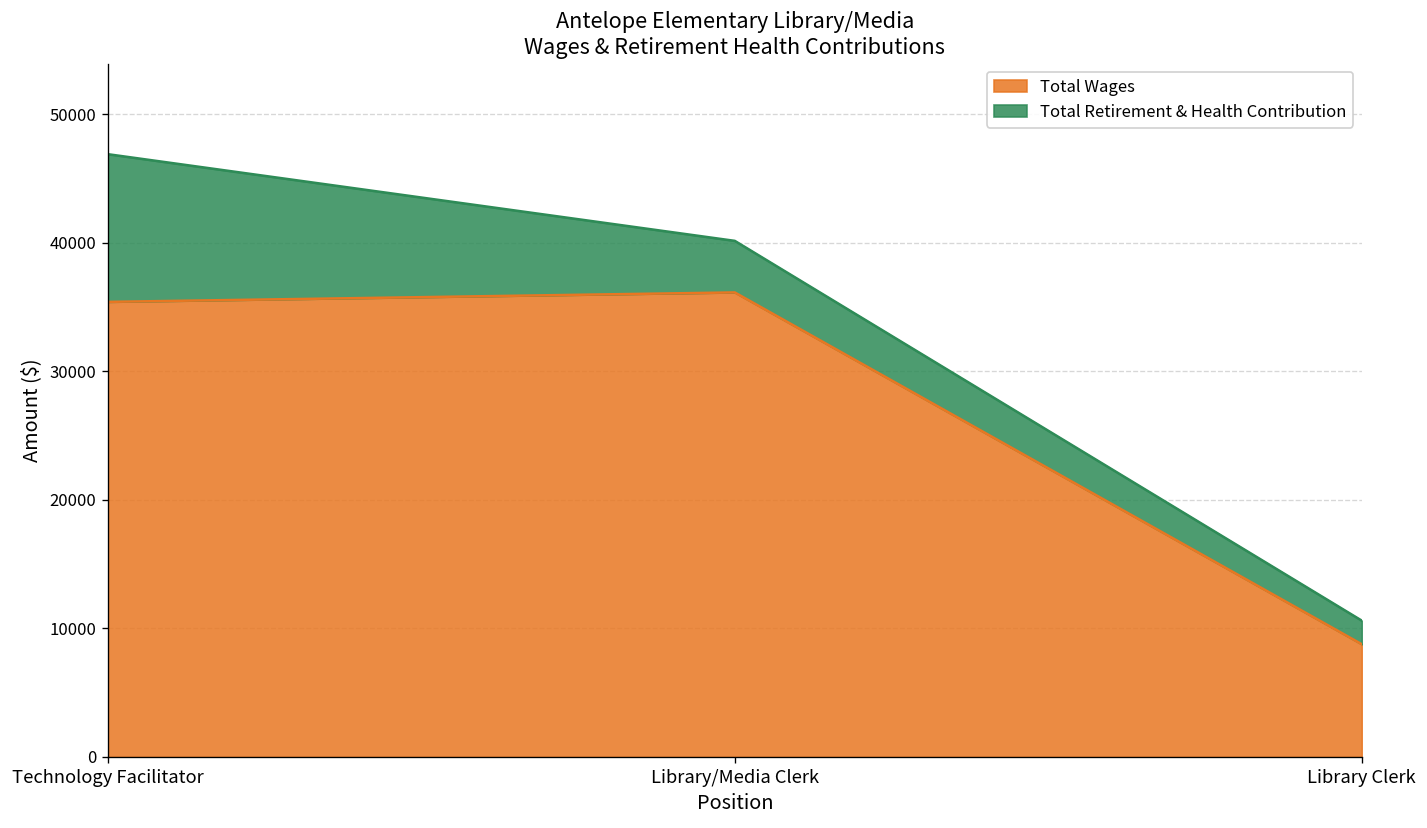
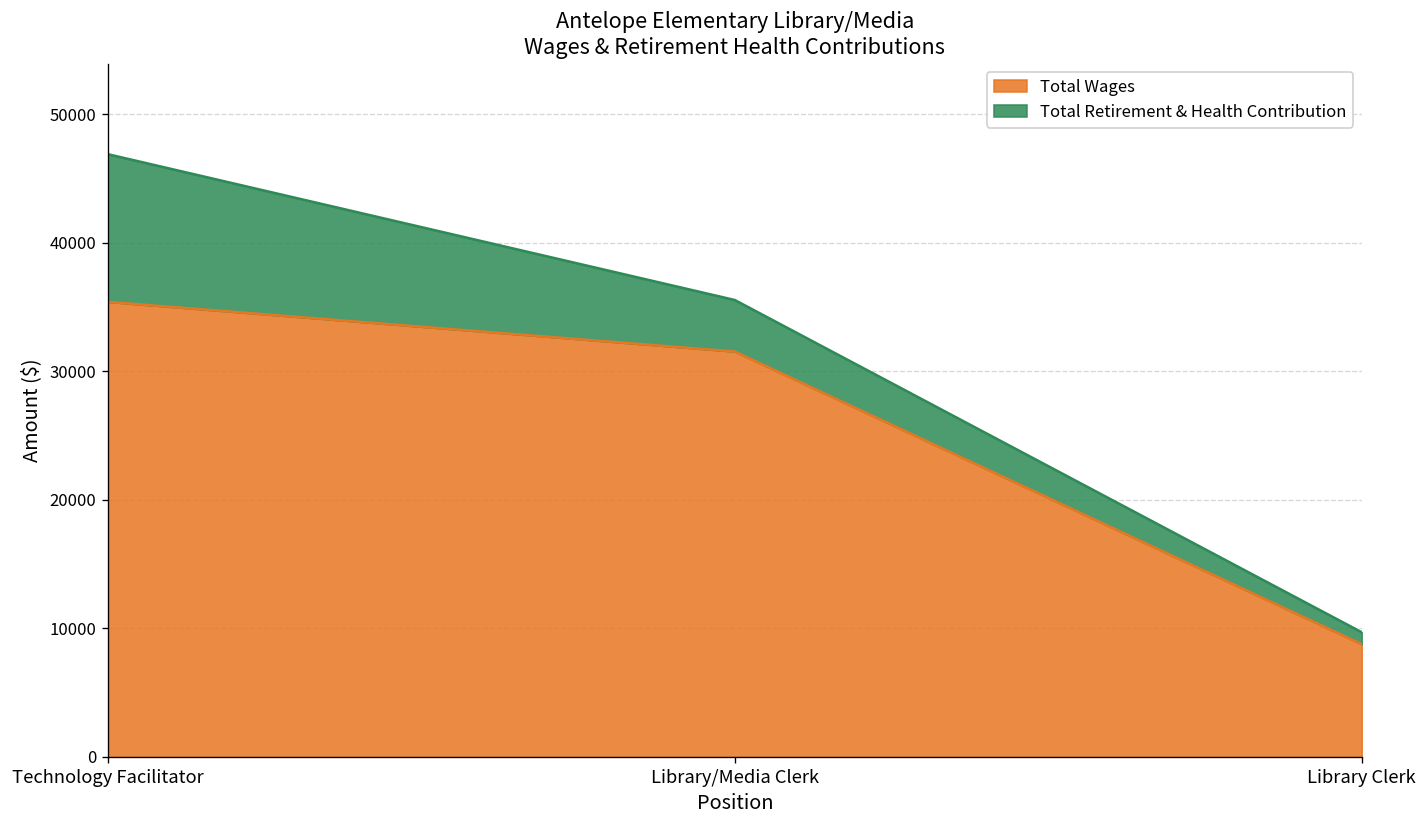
Total Wages, Library/Media Clerk: 36100 -> 31500
Total Retirement & Health Contribution, Library Clerk: 1800 -> 900
